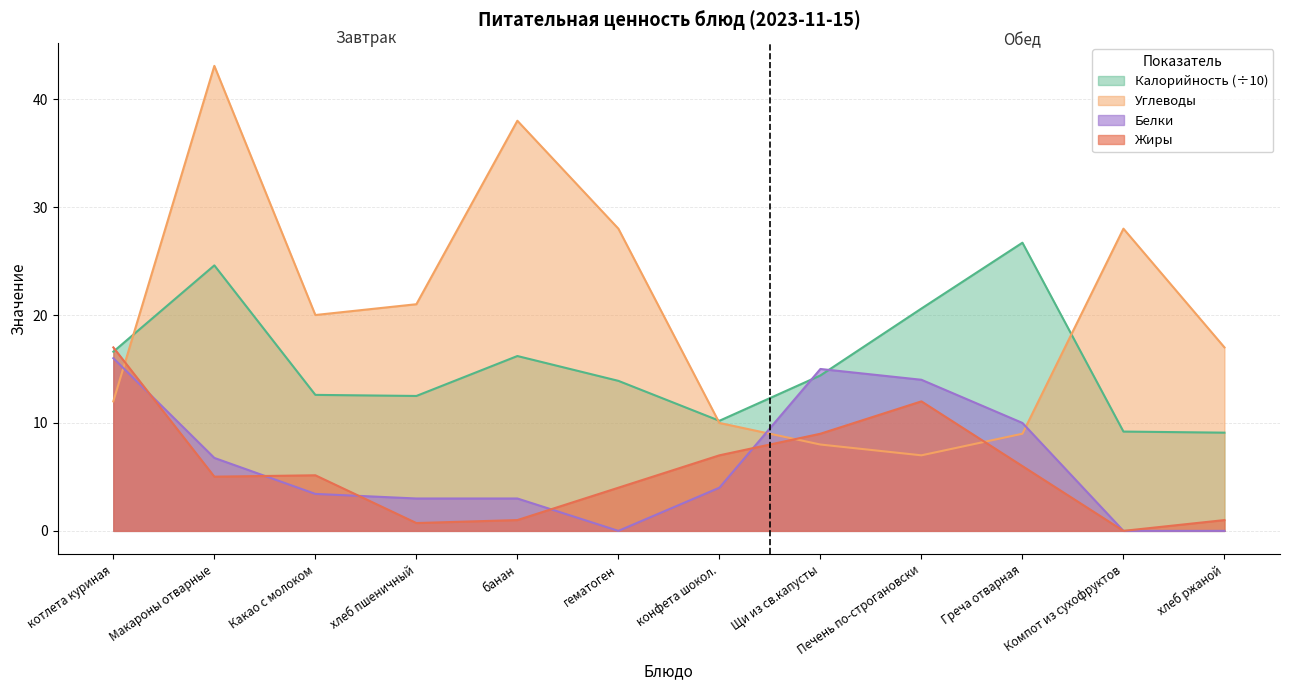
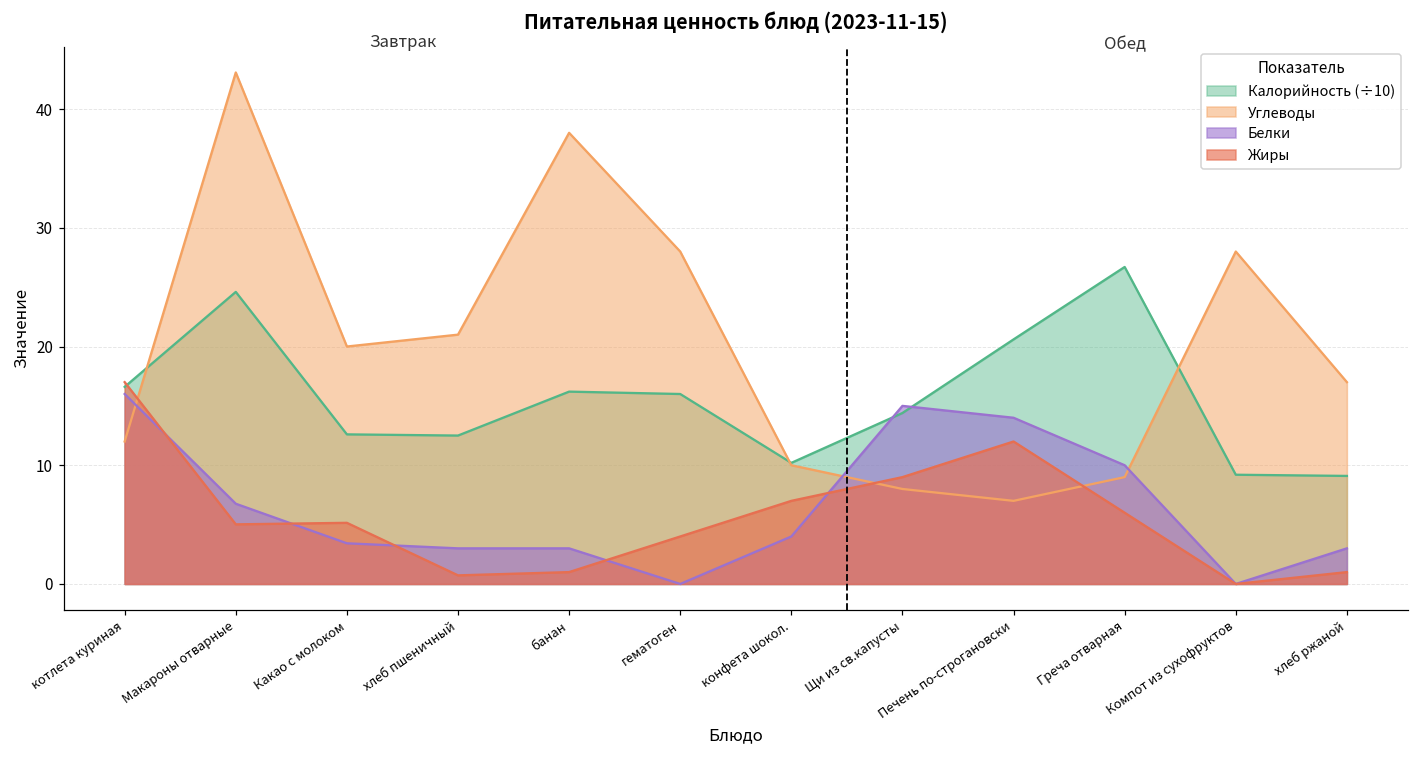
Калорийность (÷10), гематоген: 13.9 -> 16.0
Белки, хлеб ржаной: 0 -> 3
